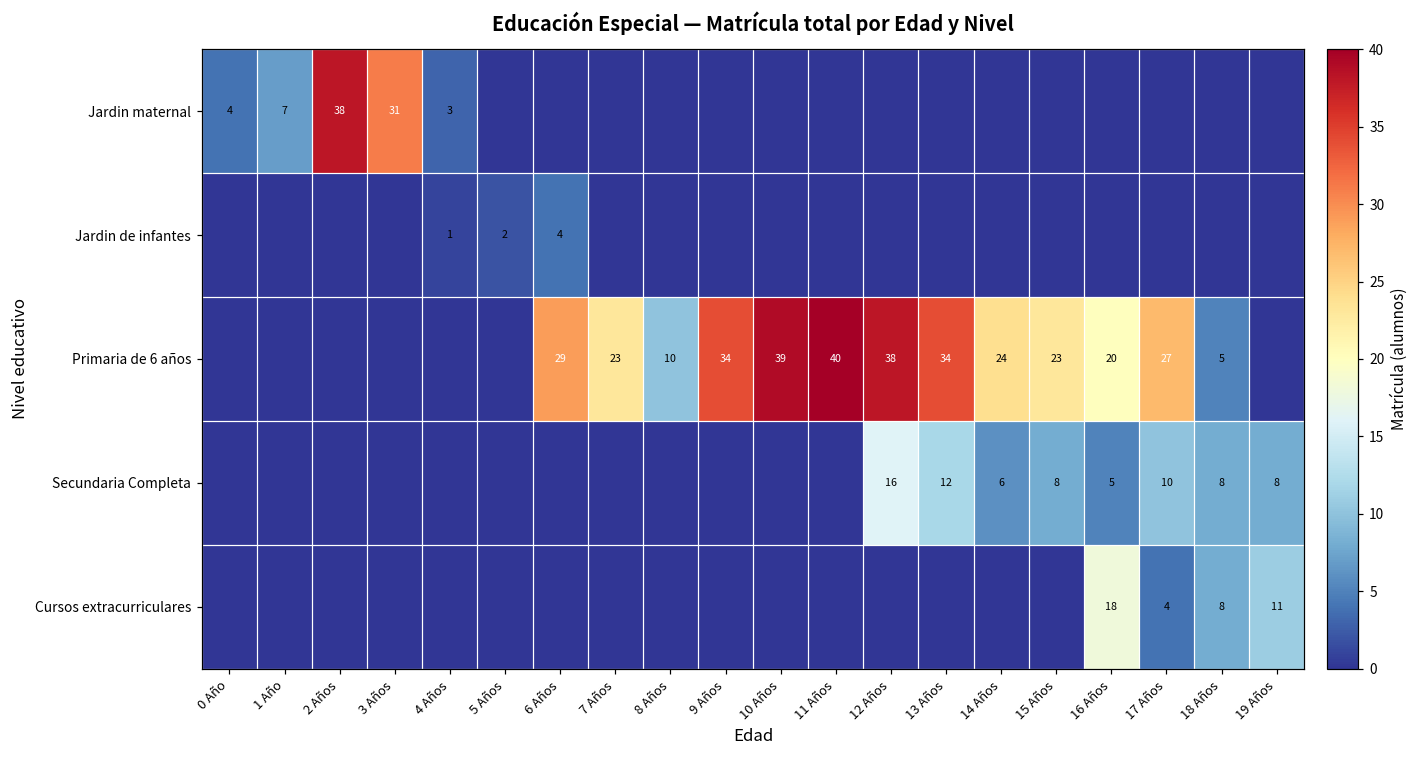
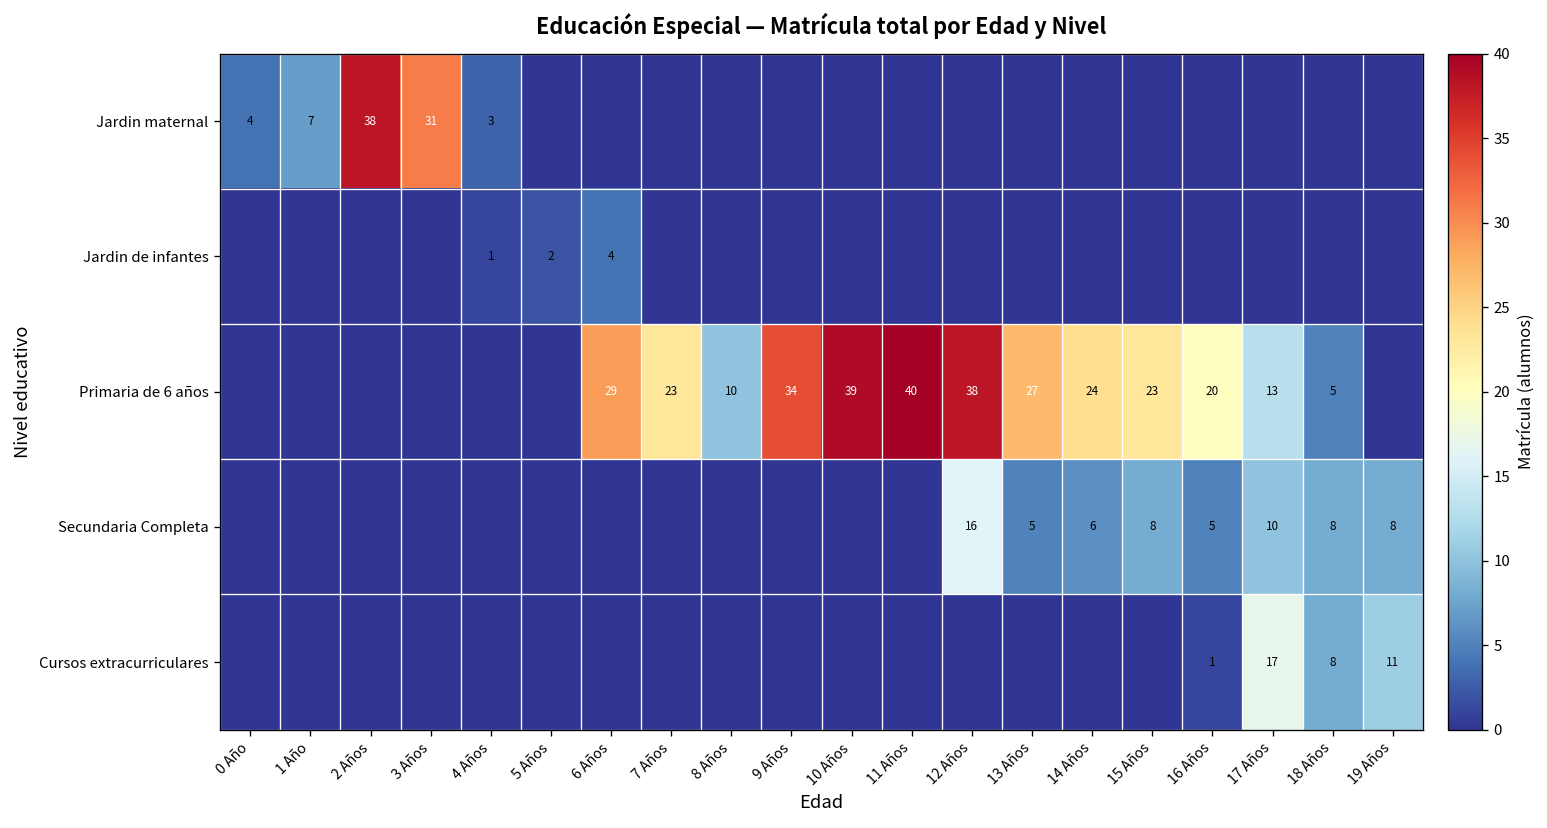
Primaria de 6 años, 13 Años: 34 -> 27
Primaria de 6 años, 17 Años: 27 -> 13
Secundaria Completa, 13 Años: 12 -> 5
Cursos extracurriculares, 16 Años: 18 -> 1
Cursos extracurriculares, 17 Años: 4 -> 17
